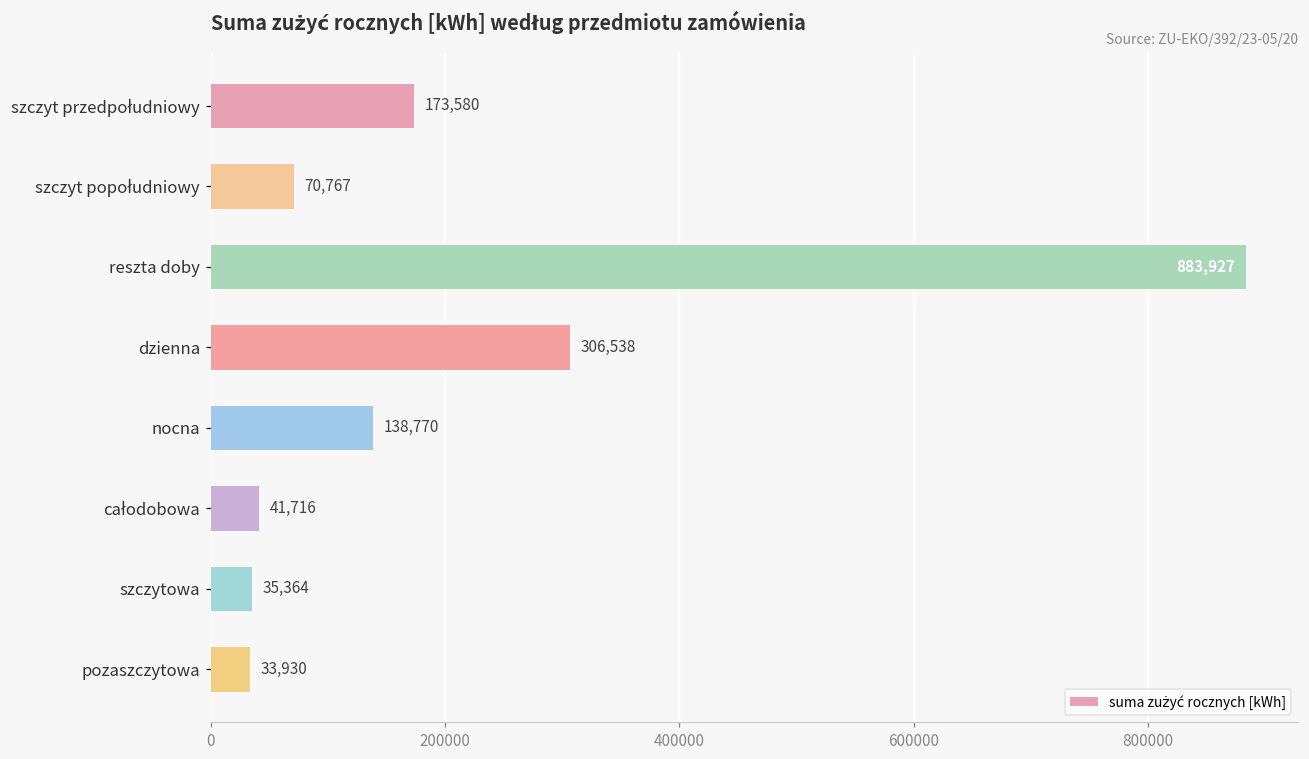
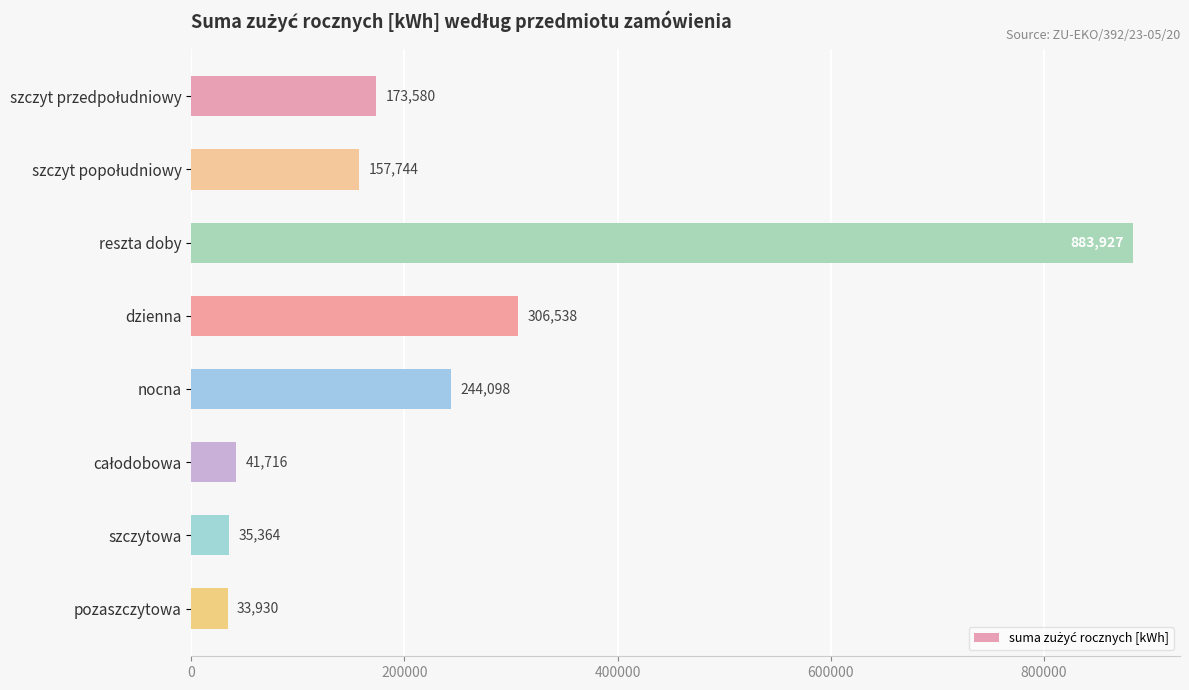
szczyt popołudniowy: 70,767 -> 157,744
nocna: 138,770 -> 244,098
